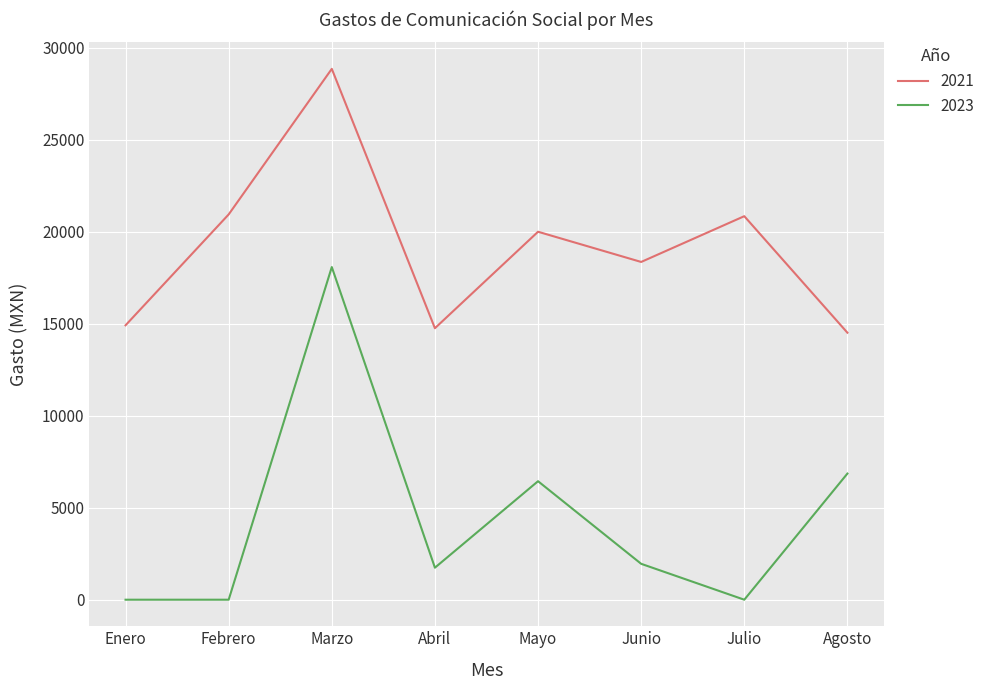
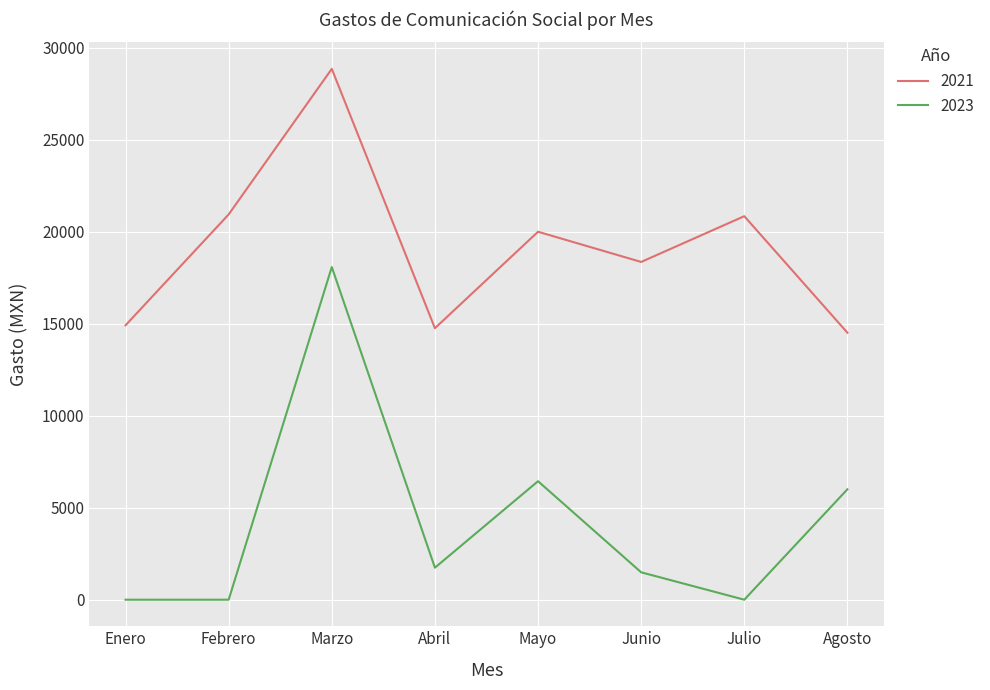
2023, Junio: 2000 -> 1500
2023, Agosto: 6900 -> 6000
